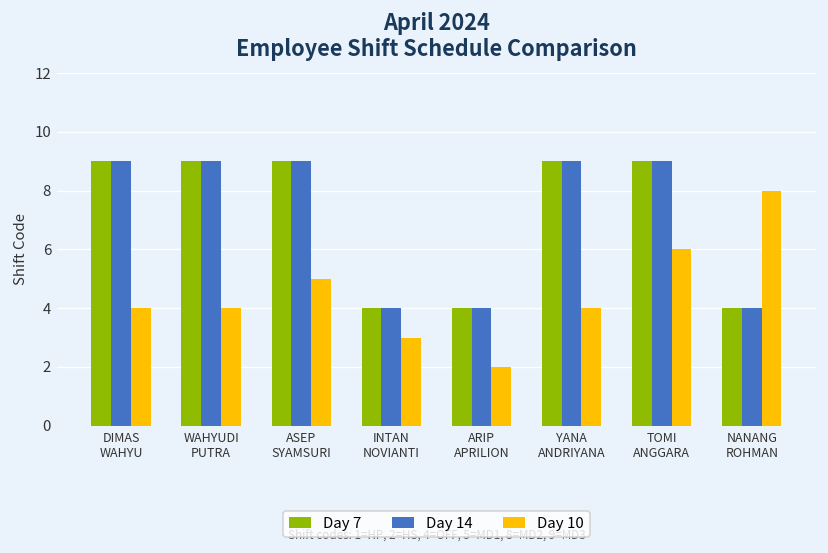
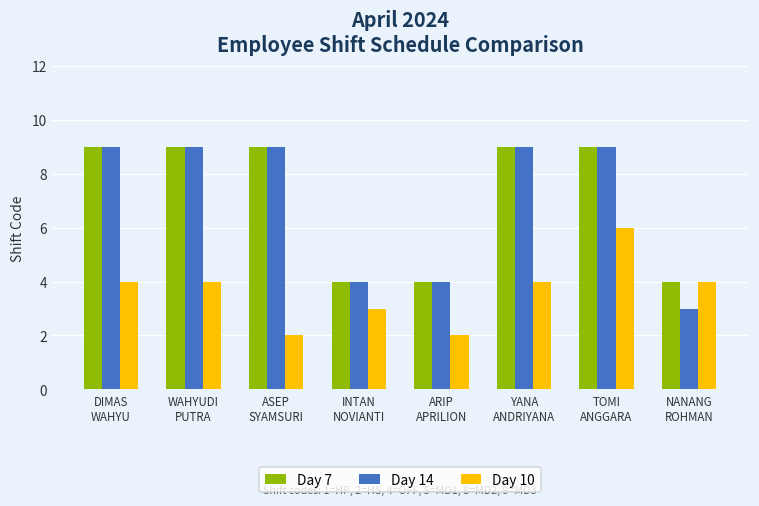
Day 10, ASEP SYAMSURI: 5 -> 2
Day 14, NANANG ROHMAN: 4 -> 3
Day 10, NANANG ROHMAN: 8 -> 4
